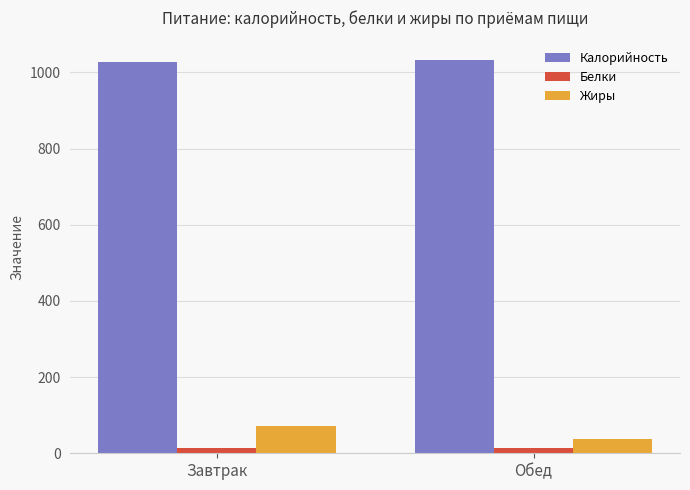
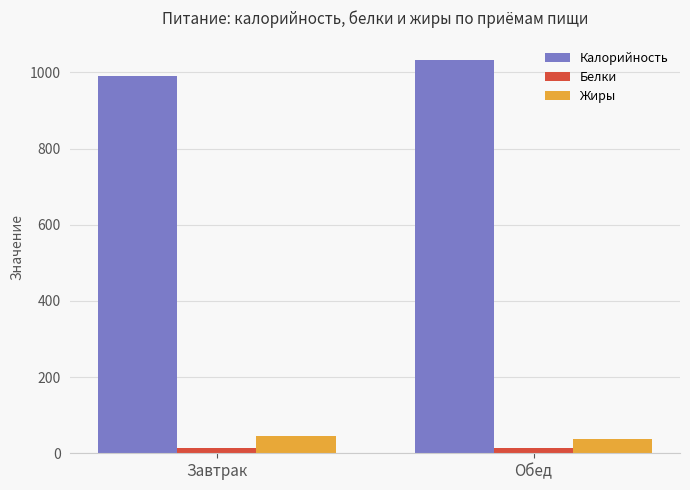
Калорийность, Завтрак: 1030 -> 990
Жиры, Завтрак: 70 -> 50
